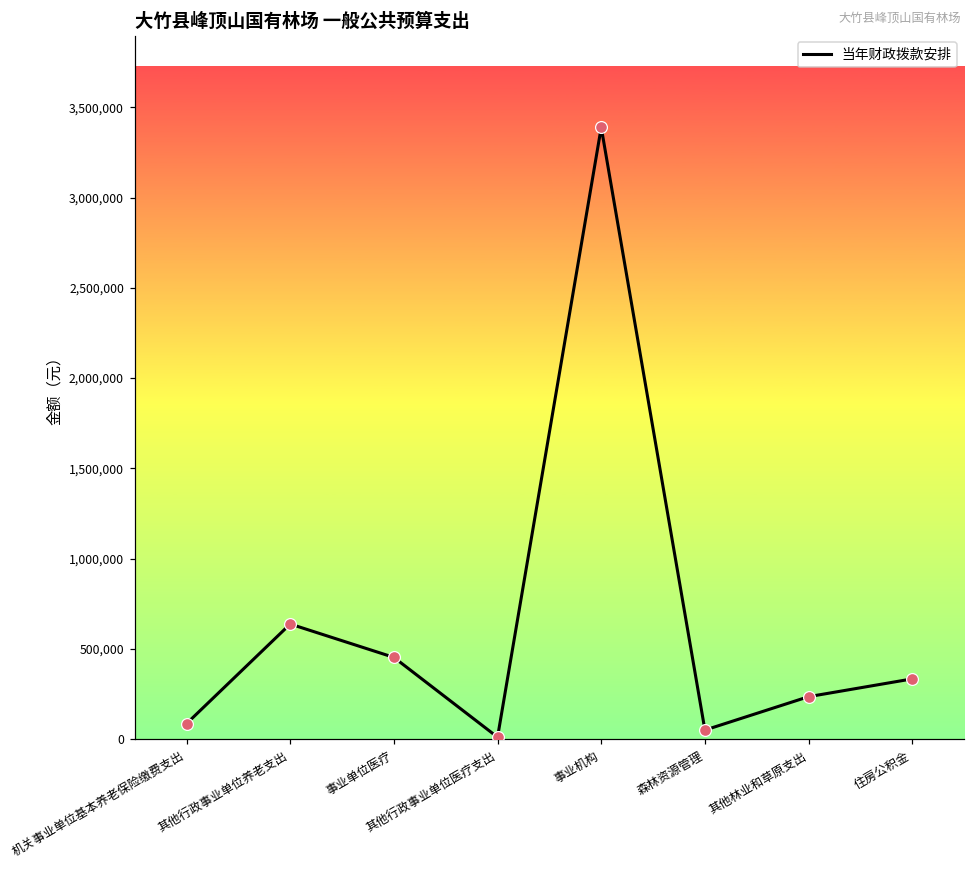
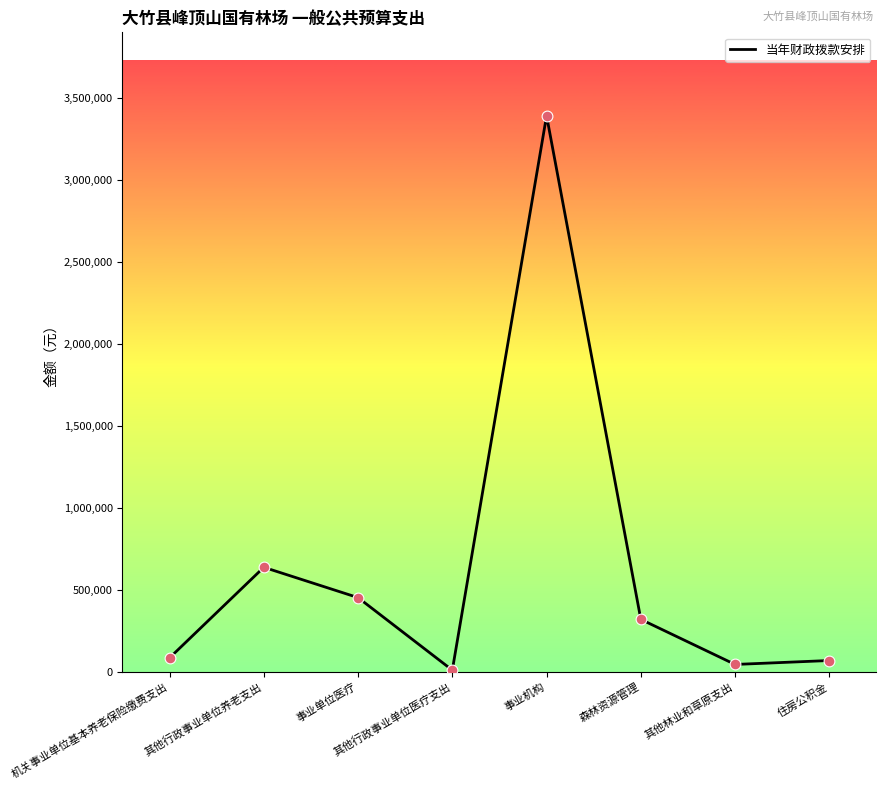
森林资源管理: 50,000 -> 320,000
其他林业和草原支出: 240,000 -> 50,000
住房公积金: 330,000 -> 70,000
